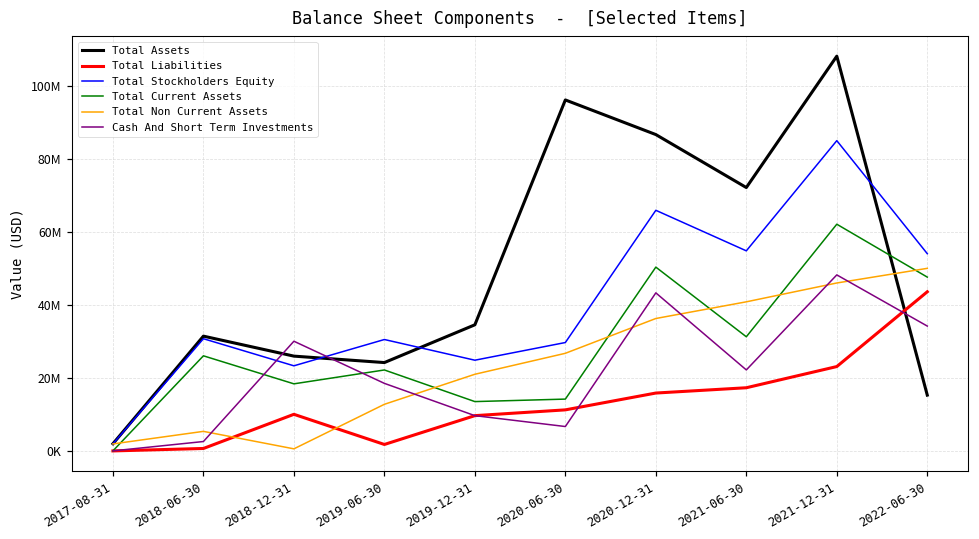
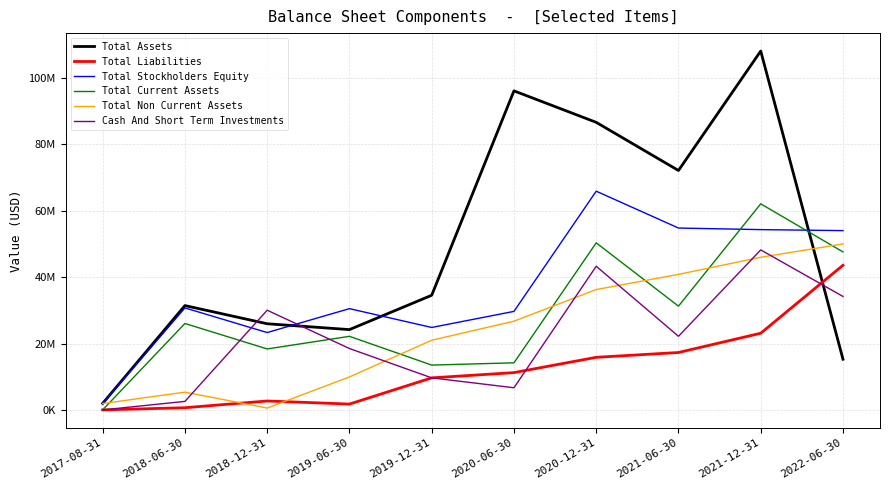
Total Liabilities, 2018-12-31: 10000000 -> 3000000
Total Non Current Assets, 2019-06-30: 13000000 -> 10000000
Total Stockholders Equity, 2021-12-31: 85000000 -> 54000000
